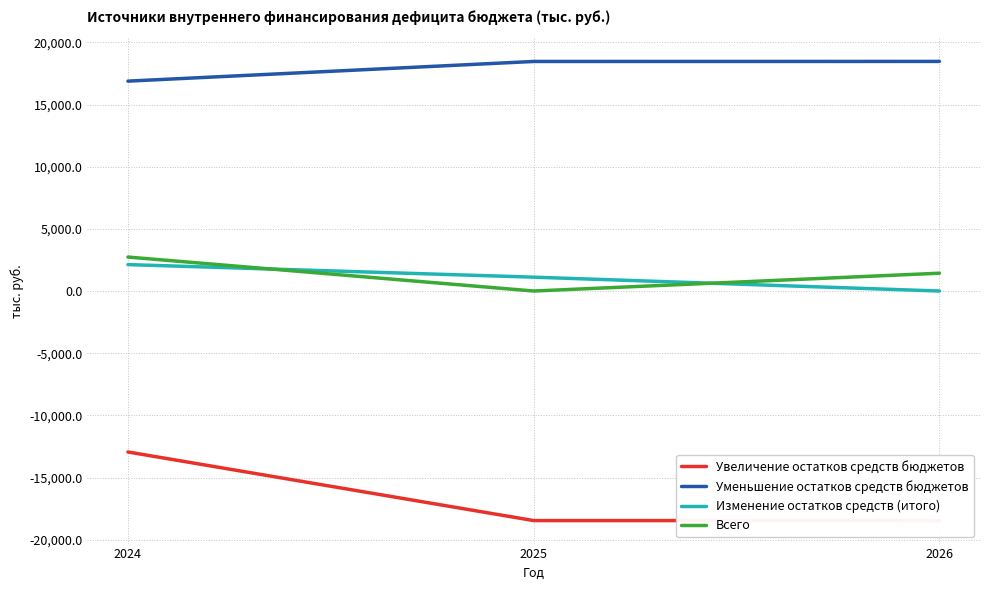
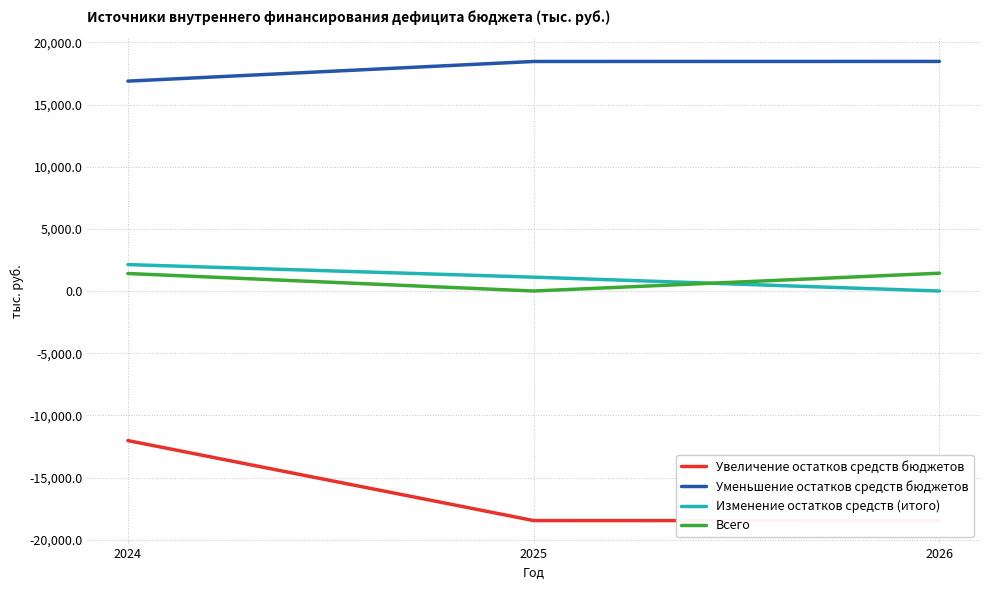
Увеличение остатков средств бюджетов, 2024: -12,900 -> -12,000
Всего, 2024: 2,700 -> 1,400
